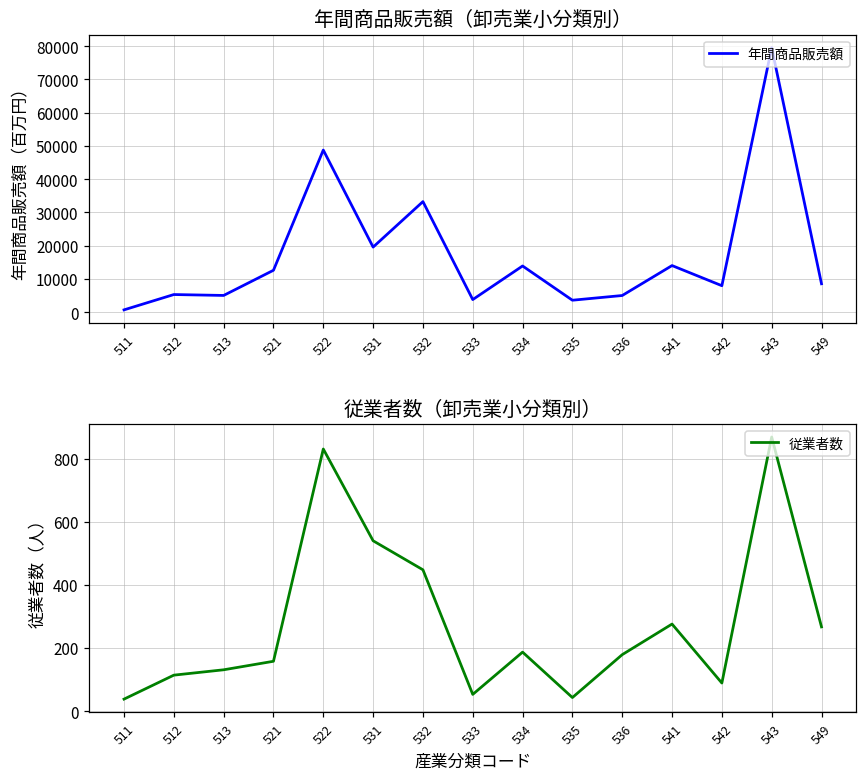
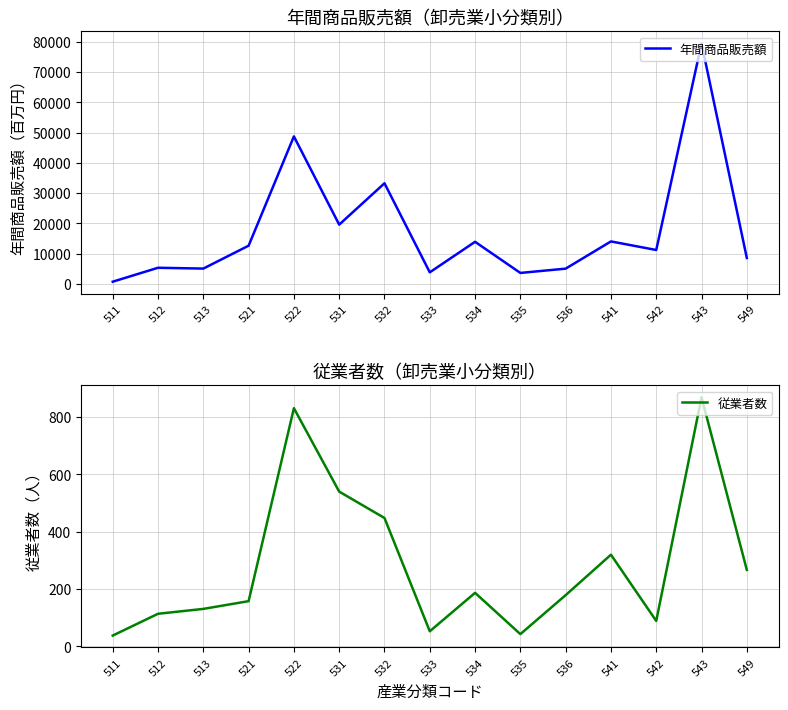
年間商品販売額（卸売業小分類別）, 542: 8000 -> 11000
従業者数（卸売業小分類別）, 541: 280 -> 320
